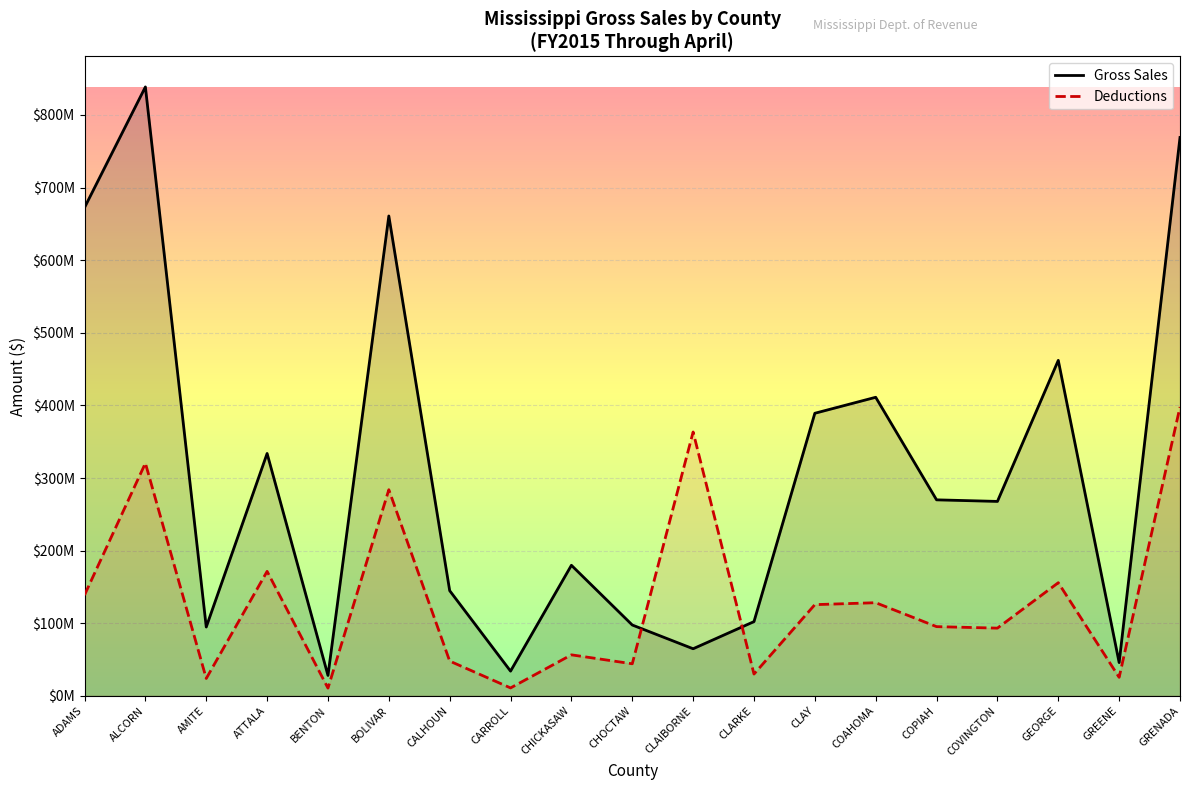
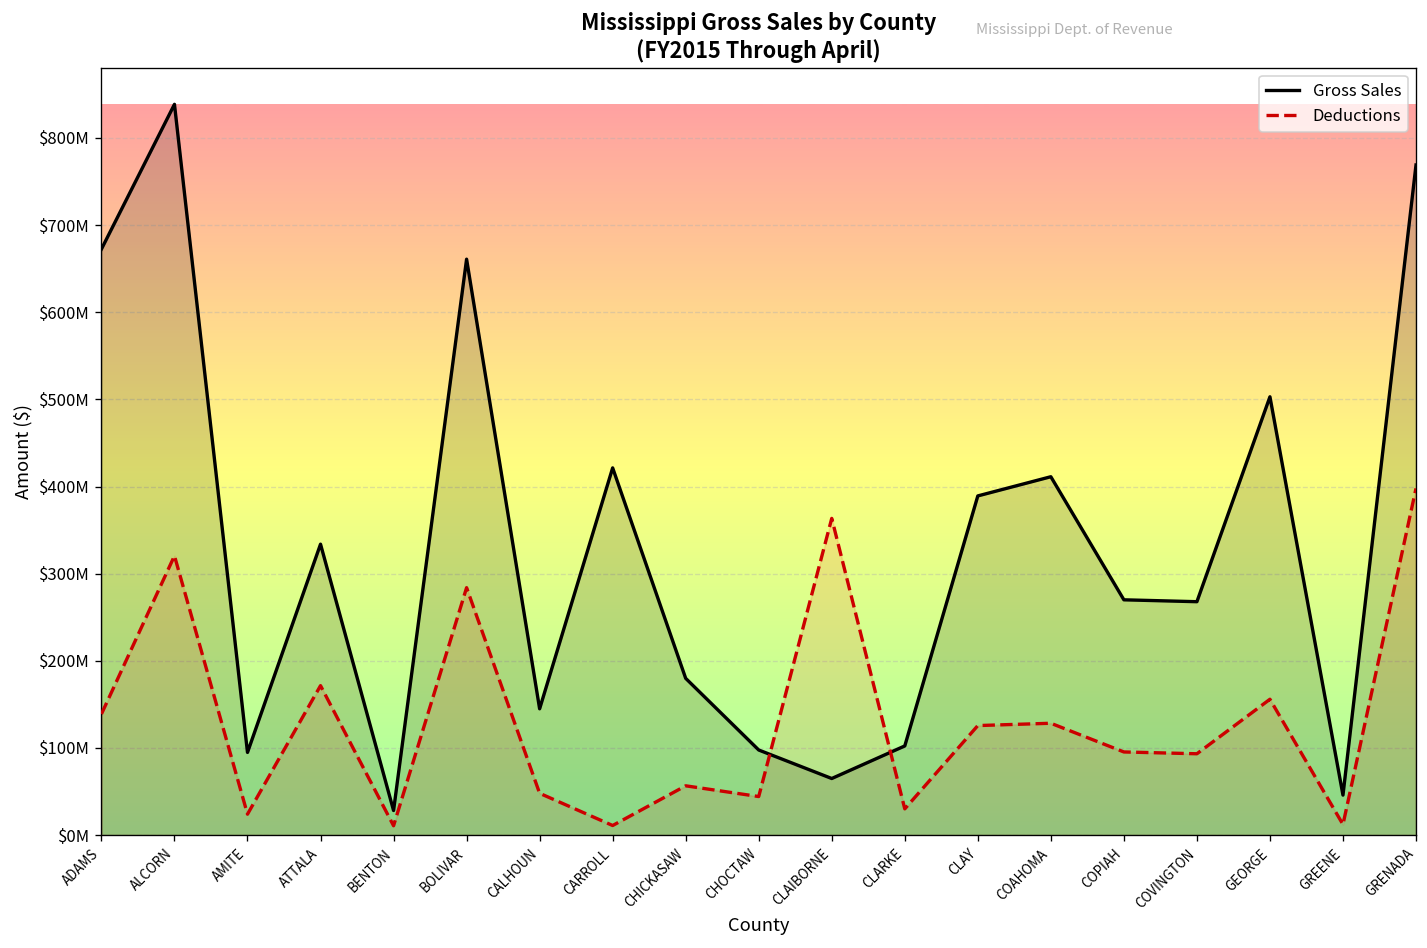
Gross Sales, CARROLL: $30000000 -> $420000000
Gross Sales, GEORGE: $460000000 -> $500000000
Deductions, GREENE: $30000000 -> $10000000
